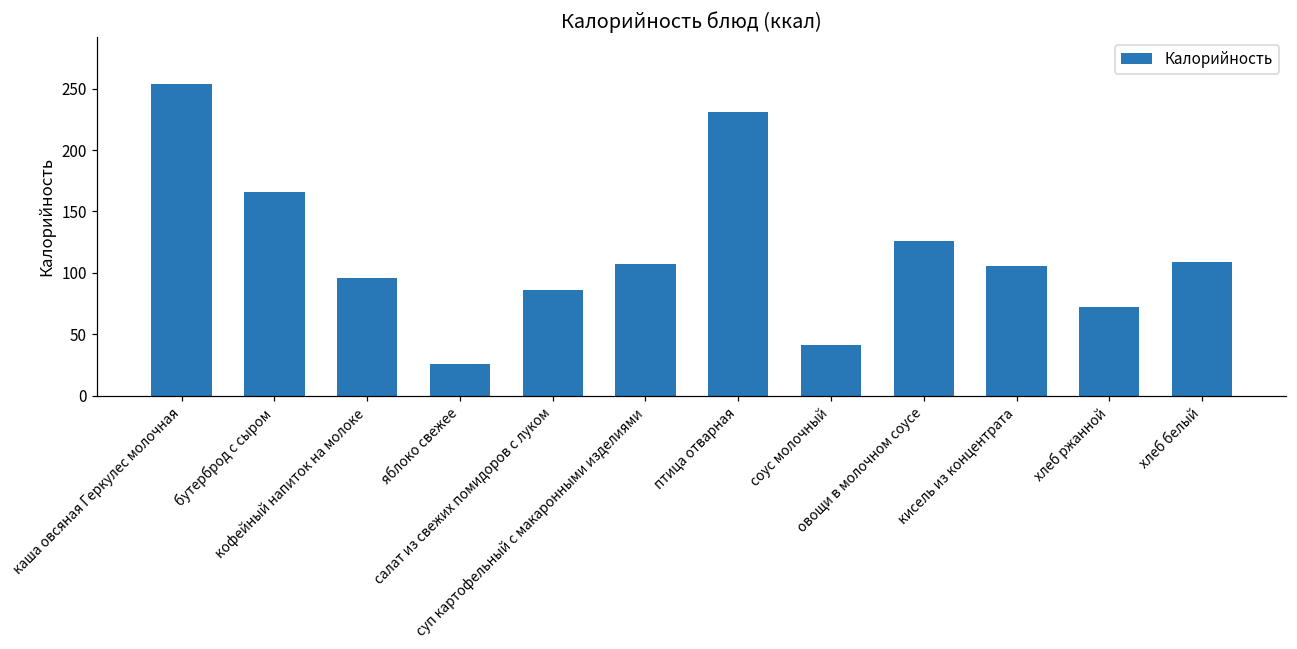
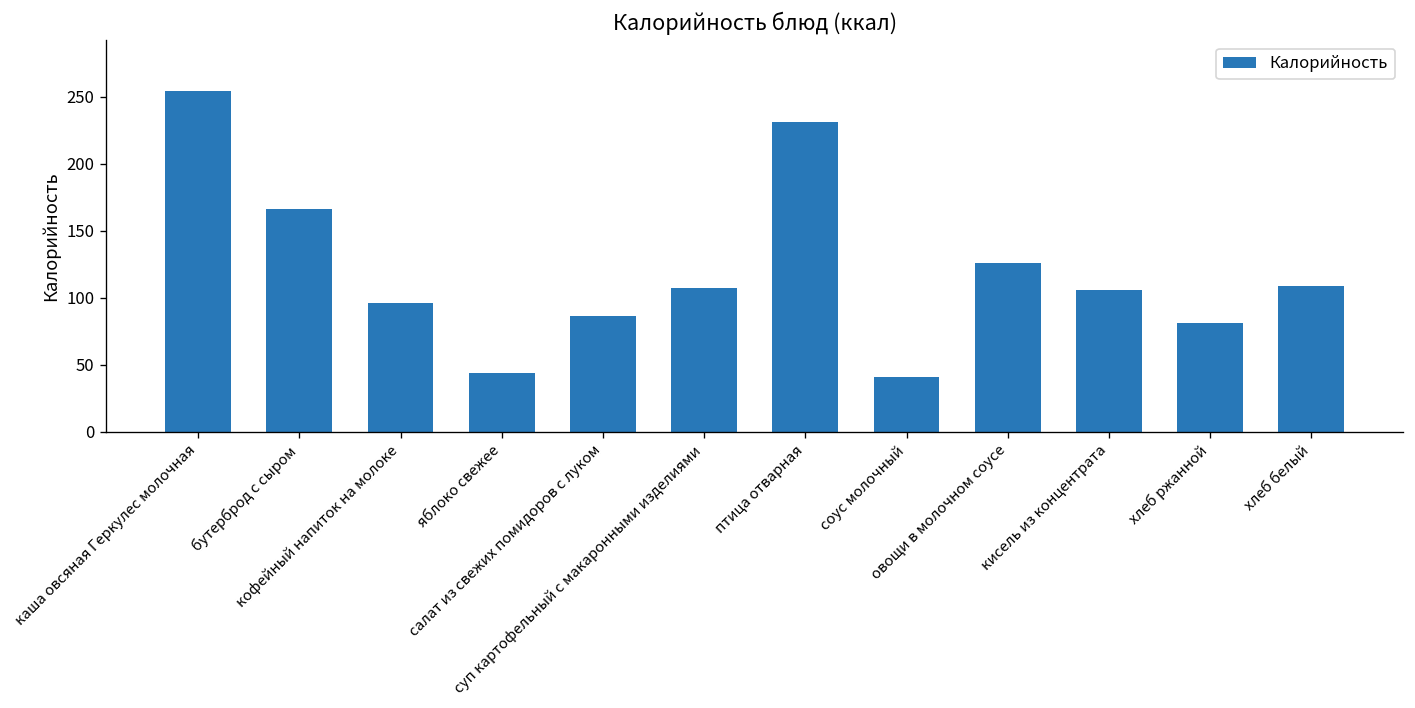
яблоко свежее: 26 -> 44
хлеб ржанной: 72 -> 81
